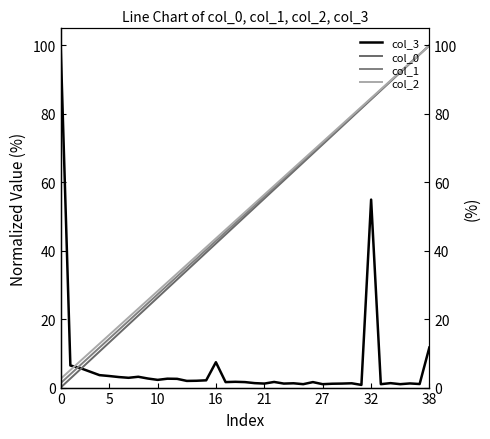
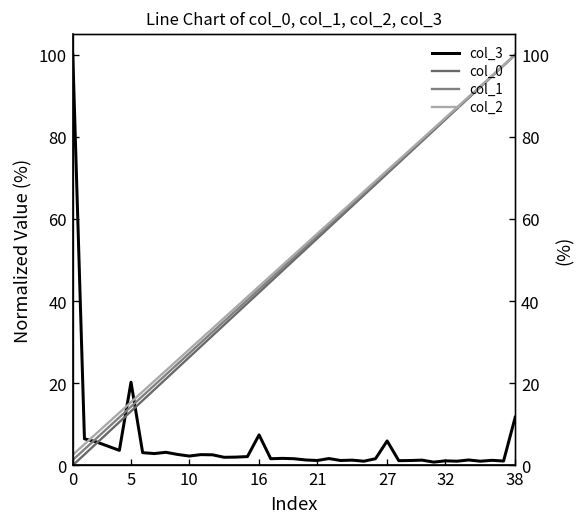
col_3, 5: 3 -> 20
col_3, 27: 1 -> 6
col_3, 32: 55 -> 1
